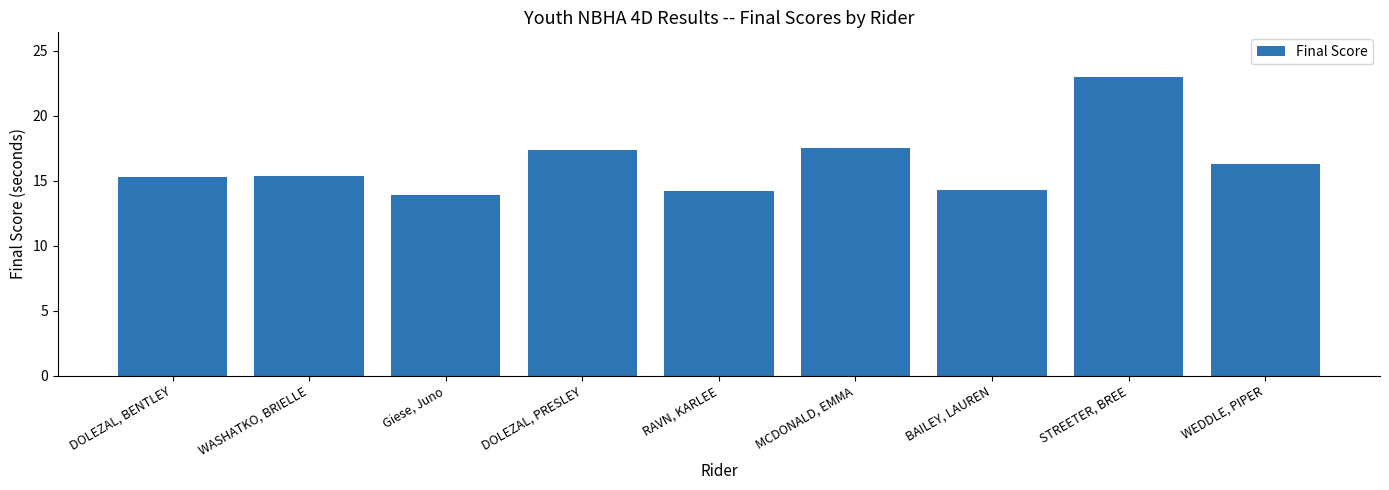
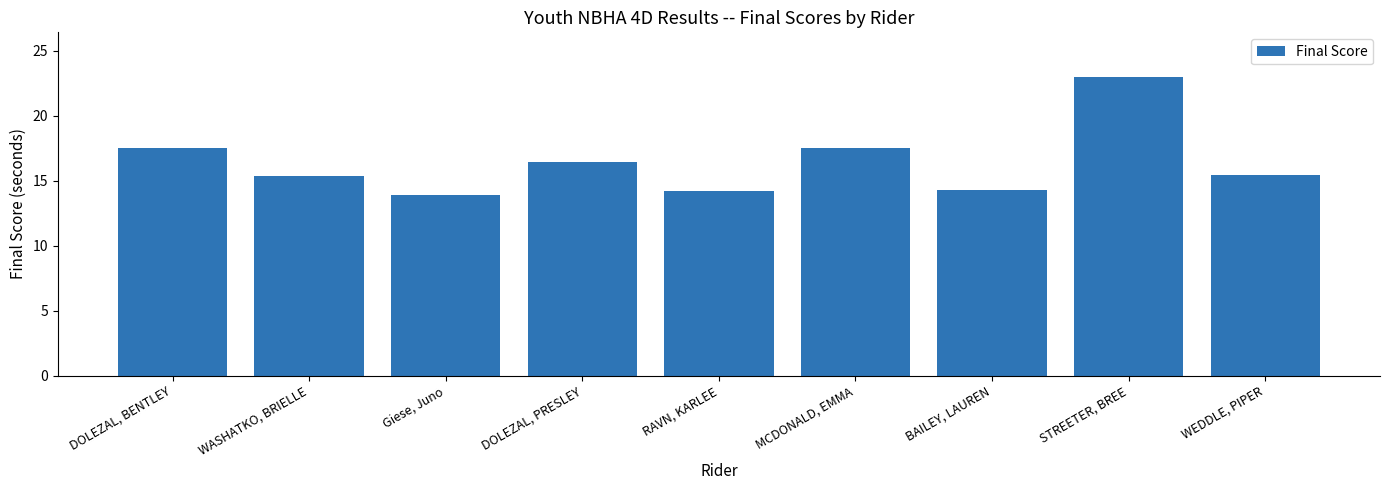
DOLEZAL, BENTLEY: 15.3 -> 17.5
DOLEZAL, PRESLEY: 17.3 -> 16.4
WEDDLE, PIPER: 16.3 -> 15.4
